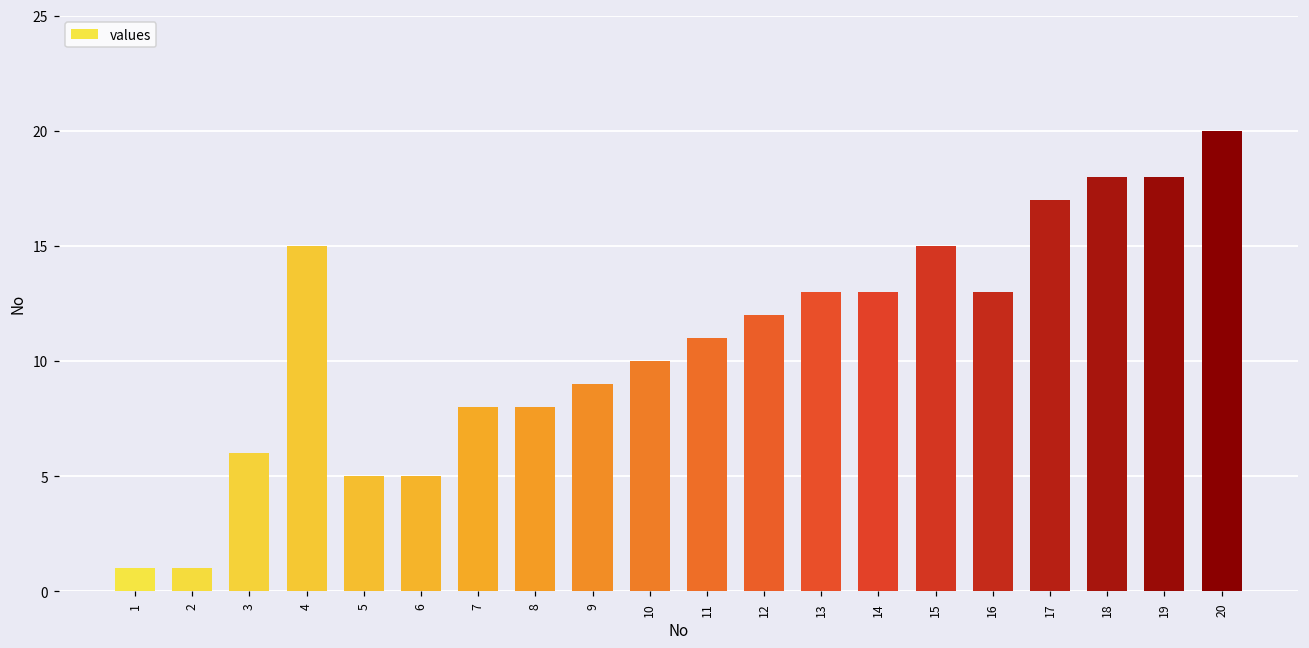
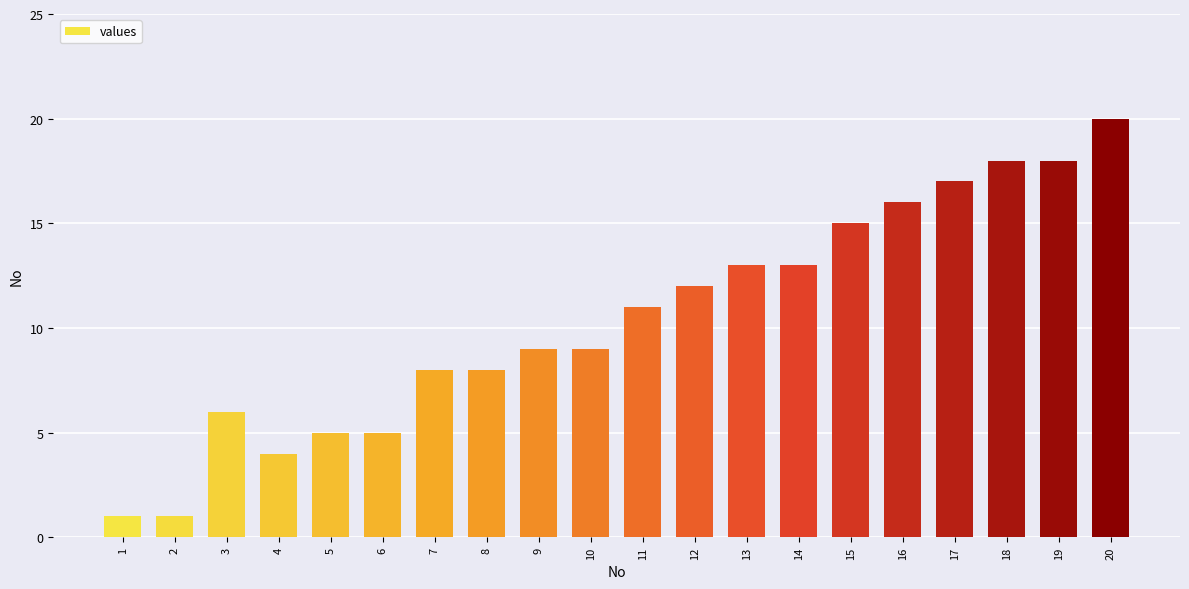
4: 15 -> 4
10: 10 -> 9
16: 13 -> 16
